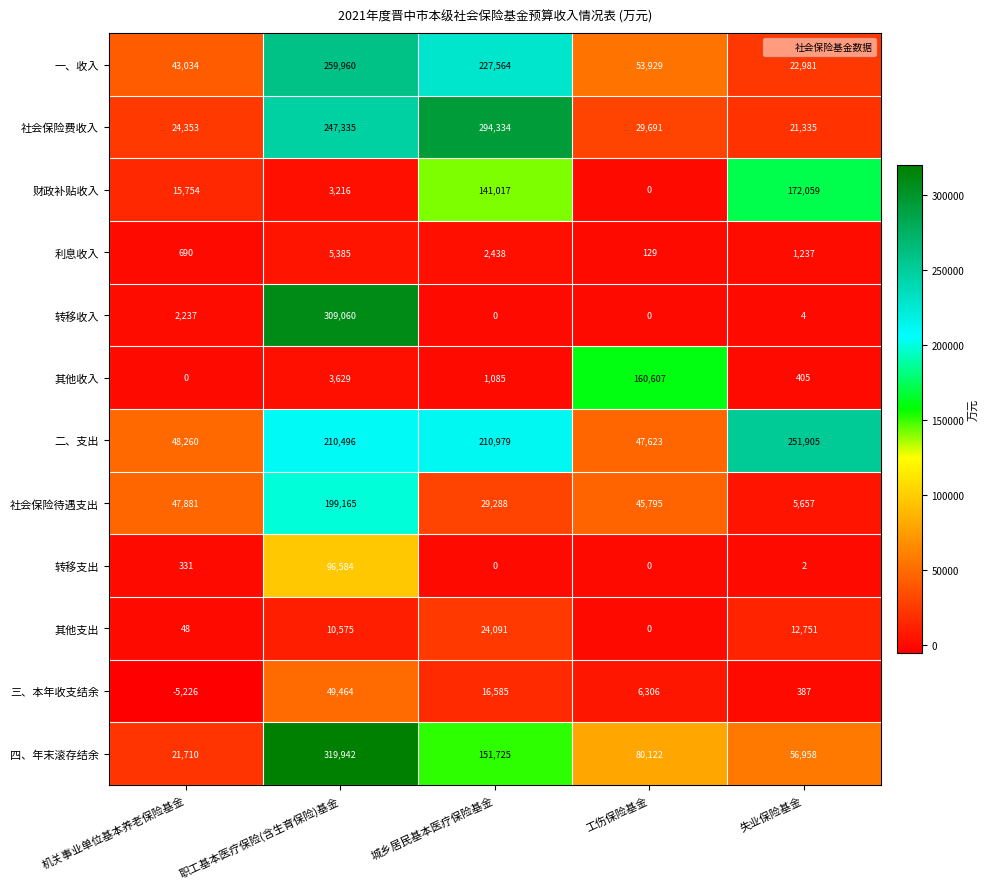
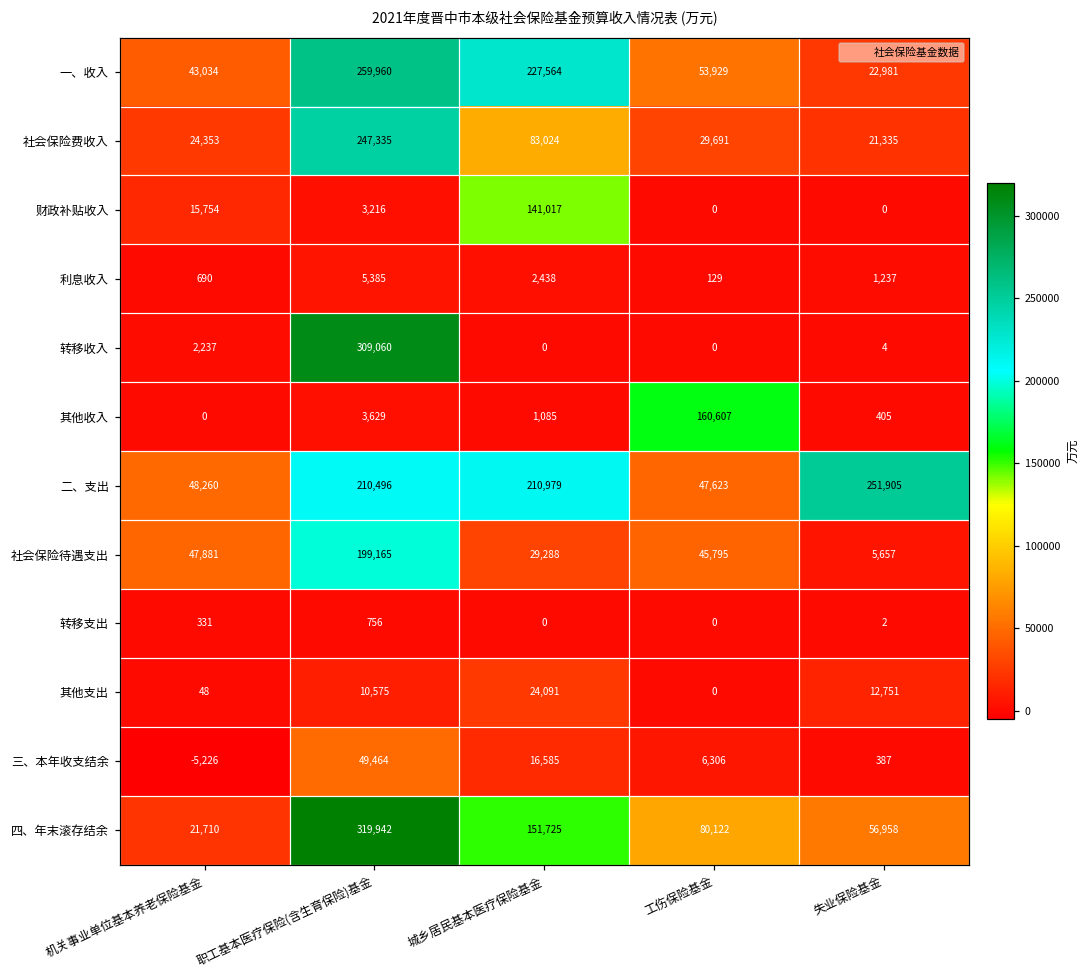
社会保险费收入, 城乡居民基本医疗保险基金: 294,334 -> 83,024
财政补贴收入, 失业保险基金: 172,059 -> 0
转移支出, 职工基本医疗保险(含生育保险)基金: 96,584 -> 756
